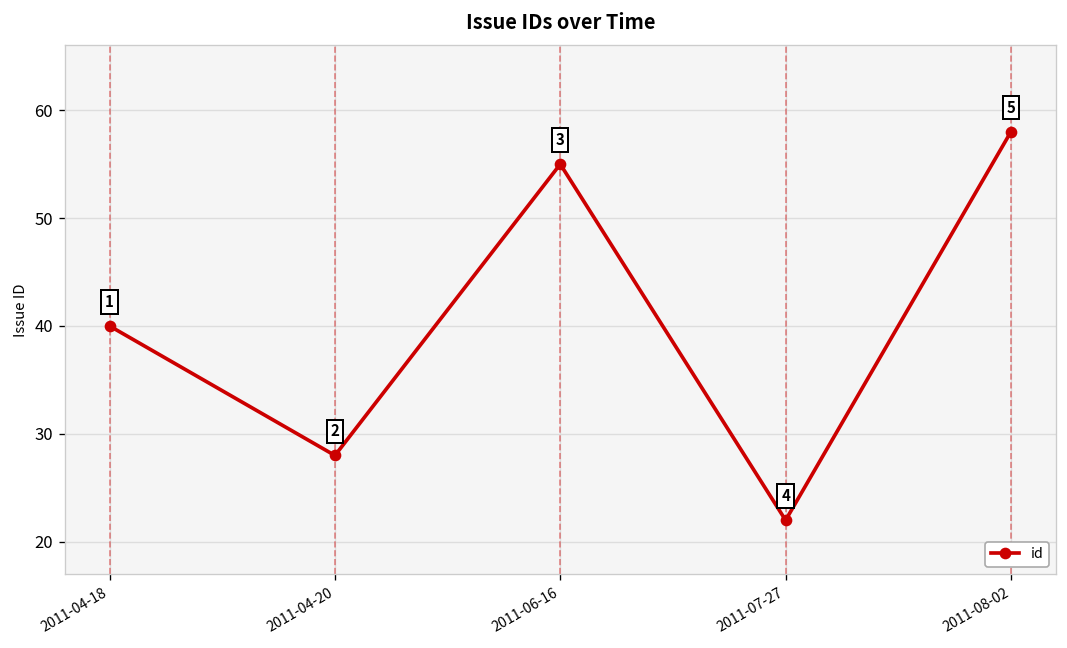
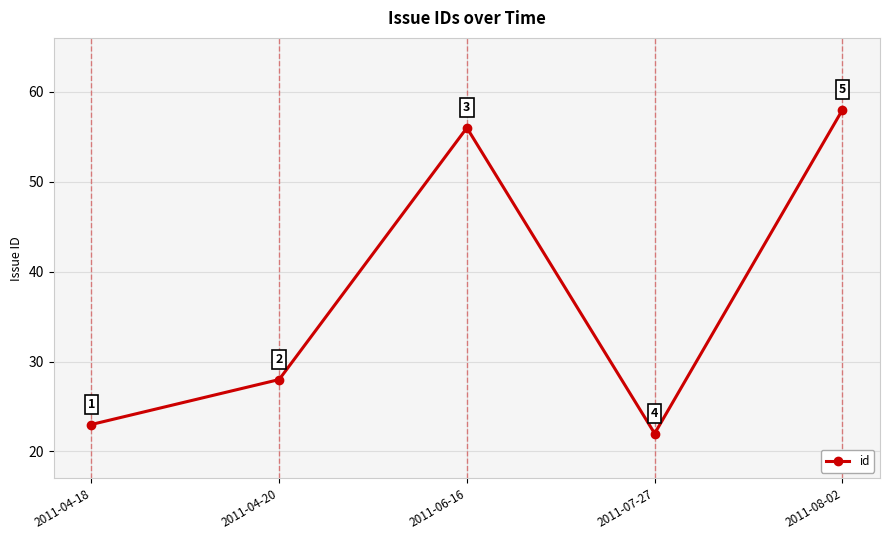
2011-04-18: 40 -> 23
2011-06-16: 55 -> 56
